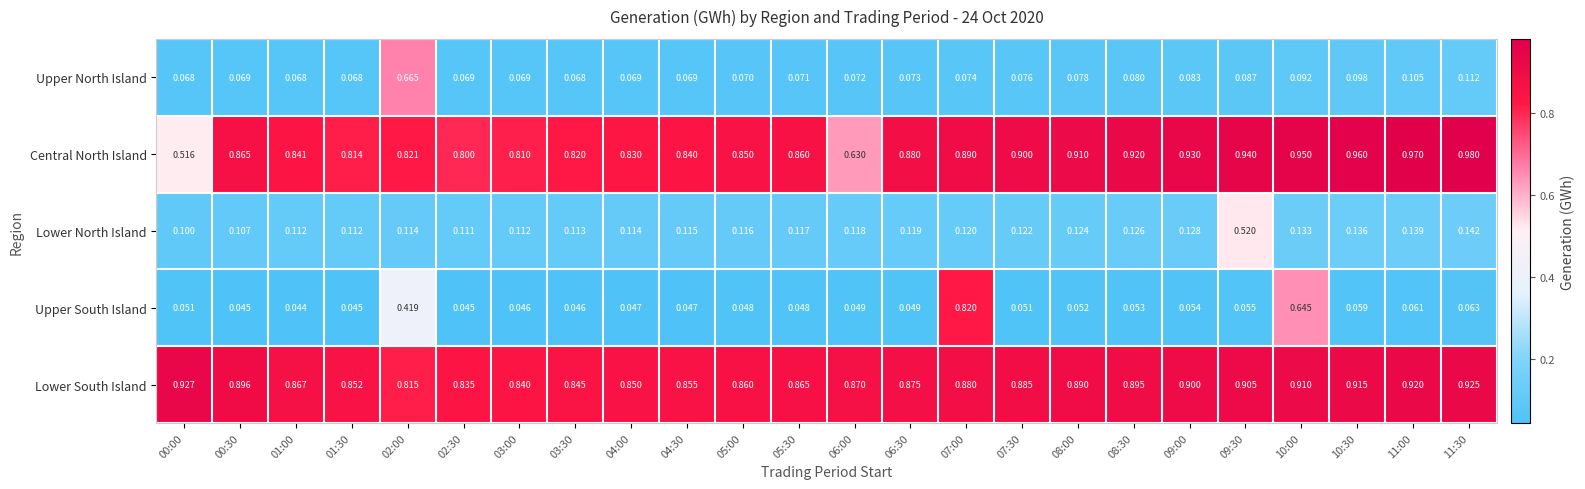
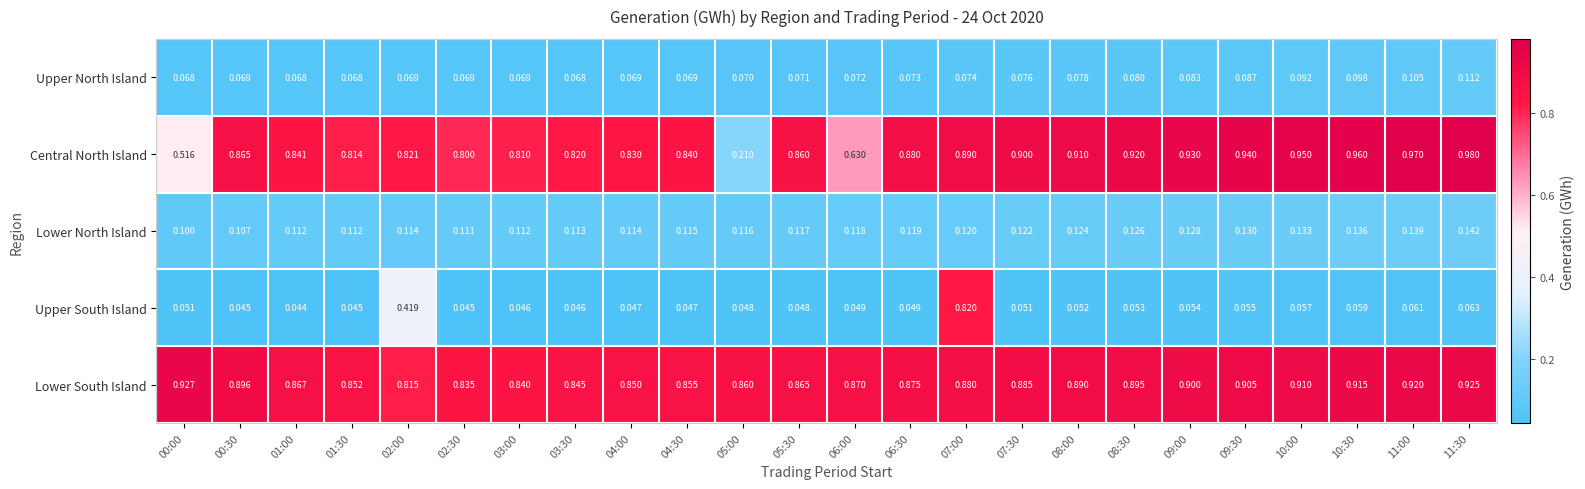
Upper North Island, 02:00: 0.665 -> 0.069
Central North Island, 05:00: 0.850 -> 0.210
Lower North Island, 09:30: 0.520 -> 0.130
Upper South Island, 10:00: 0.645 -> 0.057
